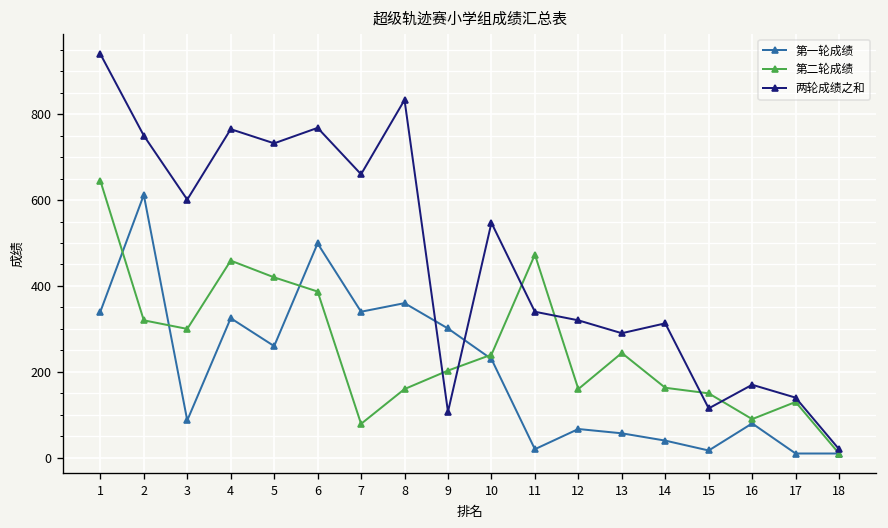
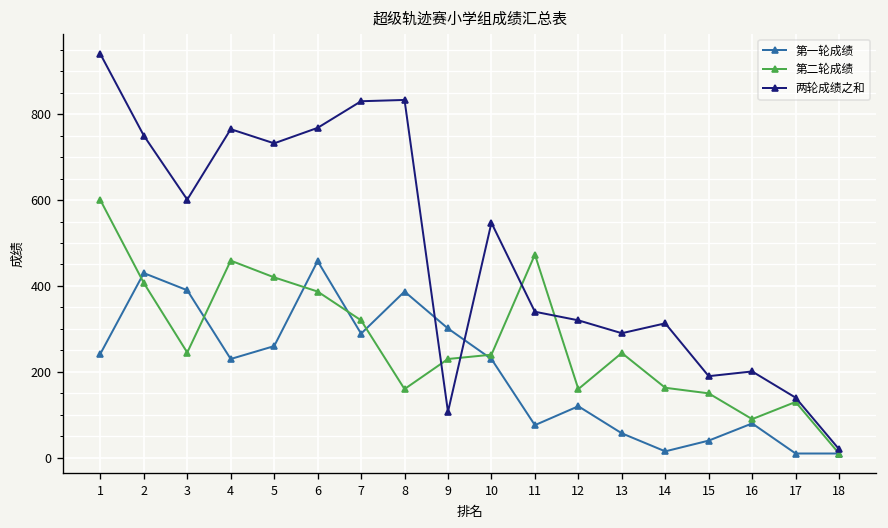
第一轮成绩, 1: 340 -> 240
第二轮成绩, 1: 650 -> 600
第一轮成绩, 2: 610 -> 430
第二轮成绩, 2: 320 -> 410
第一轮成绩, 3: 90 -> 390
第二轮成绩, 3: 300 -> 250
第一轮成绩, 4: 330 -> 230
第一轮成绩, 6: 500 -> 460
第一轮成绩, 7: 340 -> 290
第二轮成绩, 7: 80 -> 320
两轮成绩之和, 7: 660 -> 830
第一轮成绩, 8: 360 -> 390
第二轮成绩, 9: 200 -> 230
第一轮成绩, 11: 20 -> 80
第一轮成绩, 12: 70 -> 120
第一轮成绩, 14: 40 -> 20
第一轮成绩, 15: 20 -> 40
两轮成绩之和, 15: 120 -> 190
两轮成绩之和, 16: 170 -> 200
